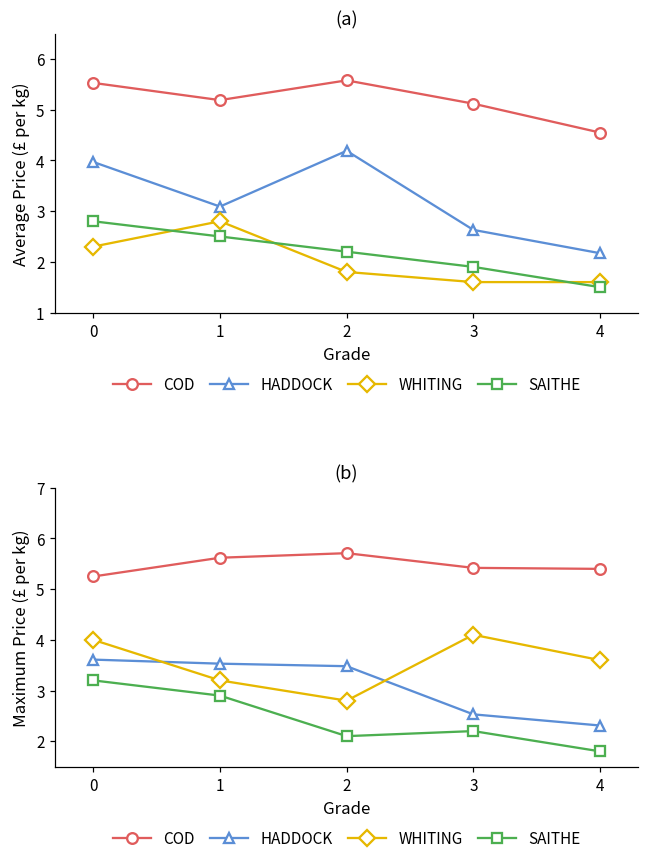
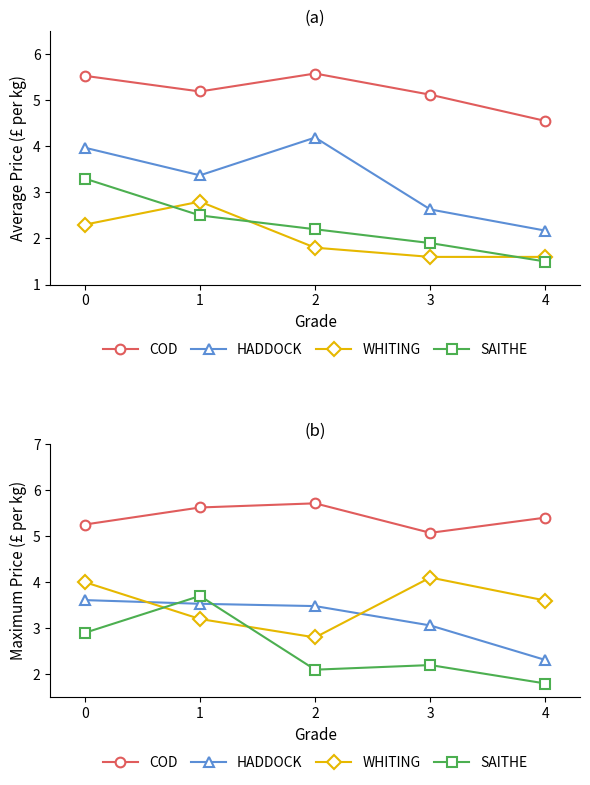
(a), SAITHE, 0: 2.8 -> 3.3
(a), HADDOCK, 1: 3.1 -> 3.4
(b), SAITHE, 0: 3.2 -> 2.9
(b), SAITHE, 1: 2.9 -> 3.7
(b), COD, 3: 5.4 -> 5.1
(b), HADDOCK, 3: 2.5 -> 3.1
